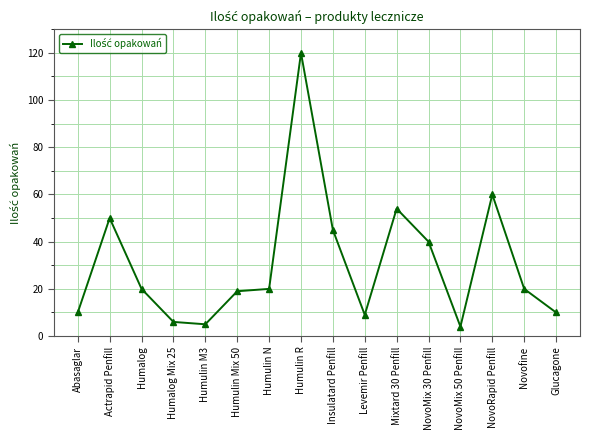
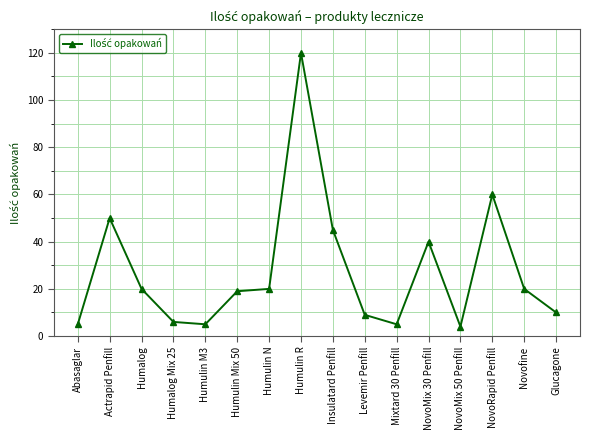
Abasaglar: 10 -> 5
Mixtard 30 Penfill: 54 -> 5
